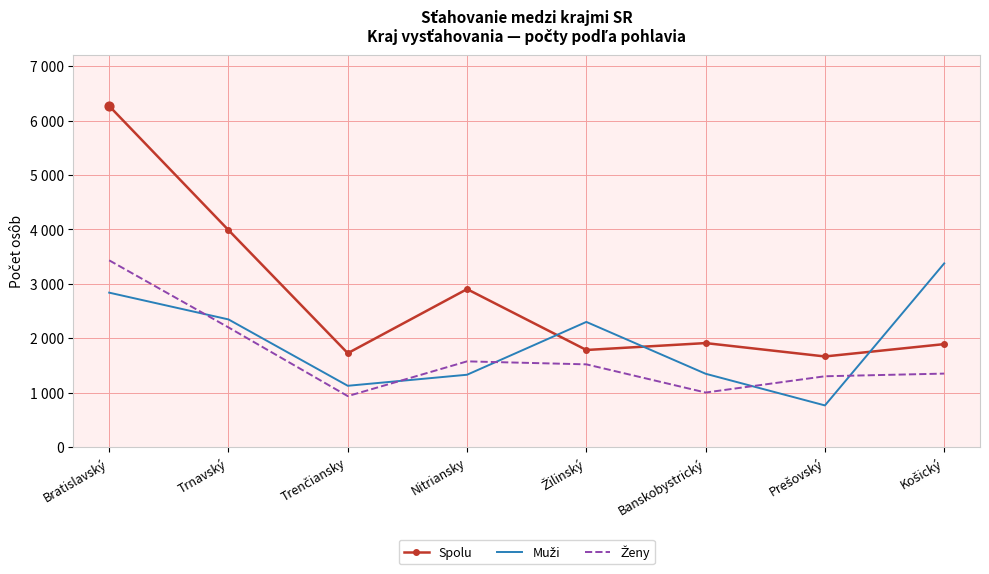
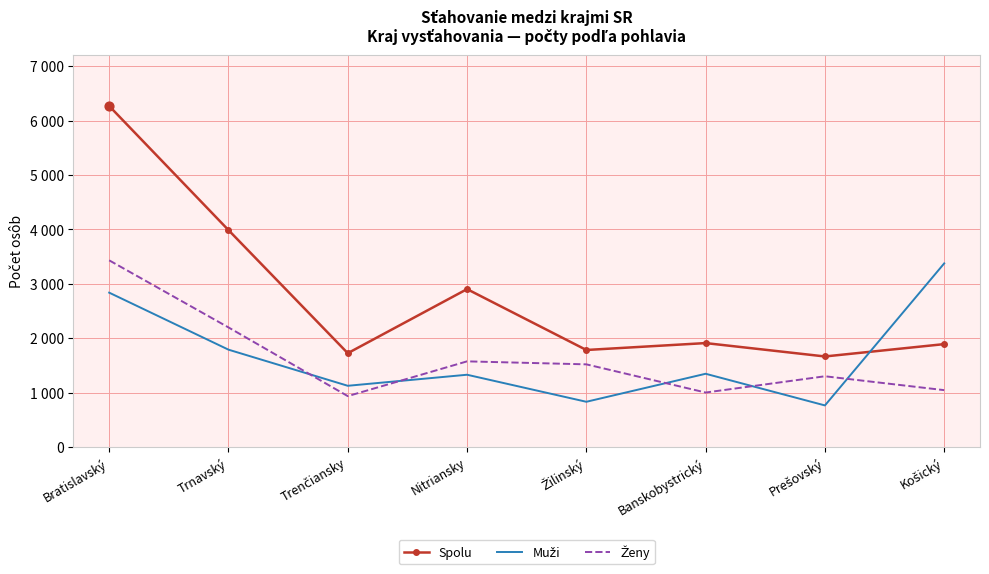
Muži, Trnavský: 2300 -> 1800
Muži, Žilinský: 2300 -> 800
Ženy, Košický: 1300 -> 1000
